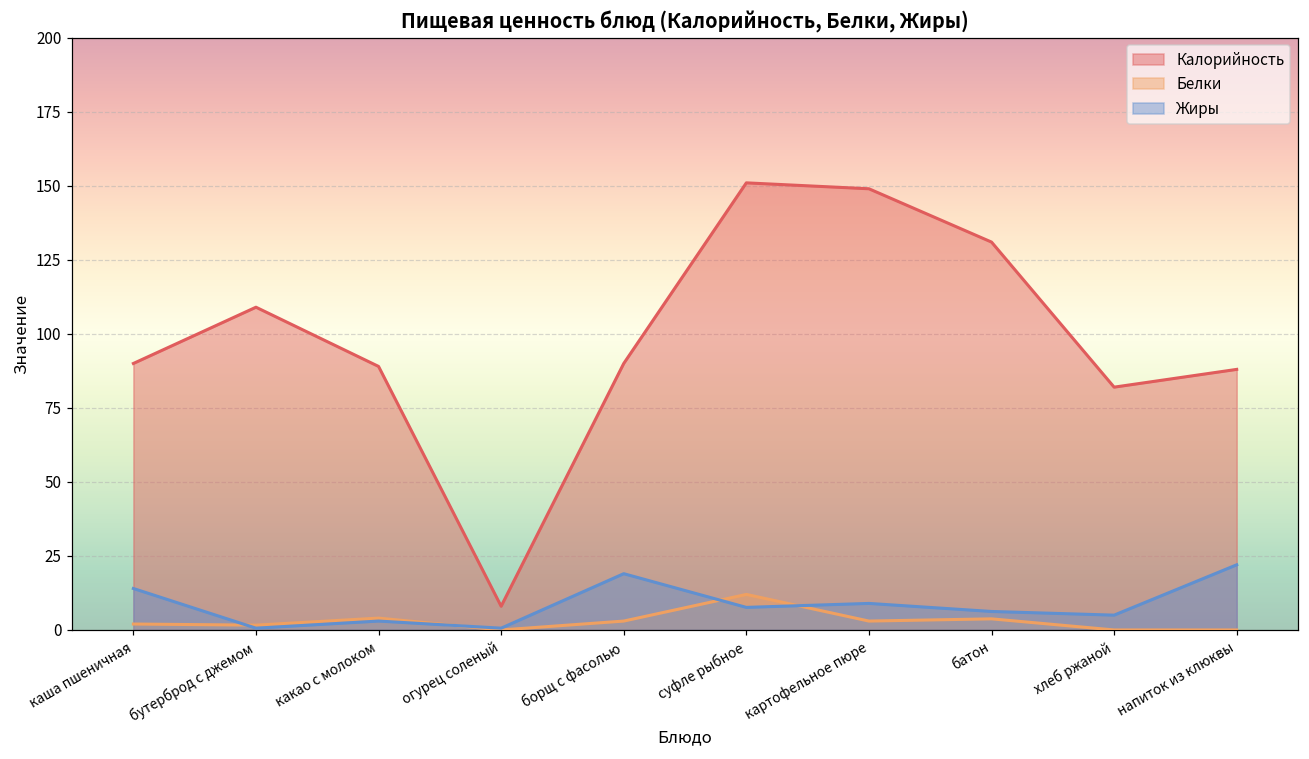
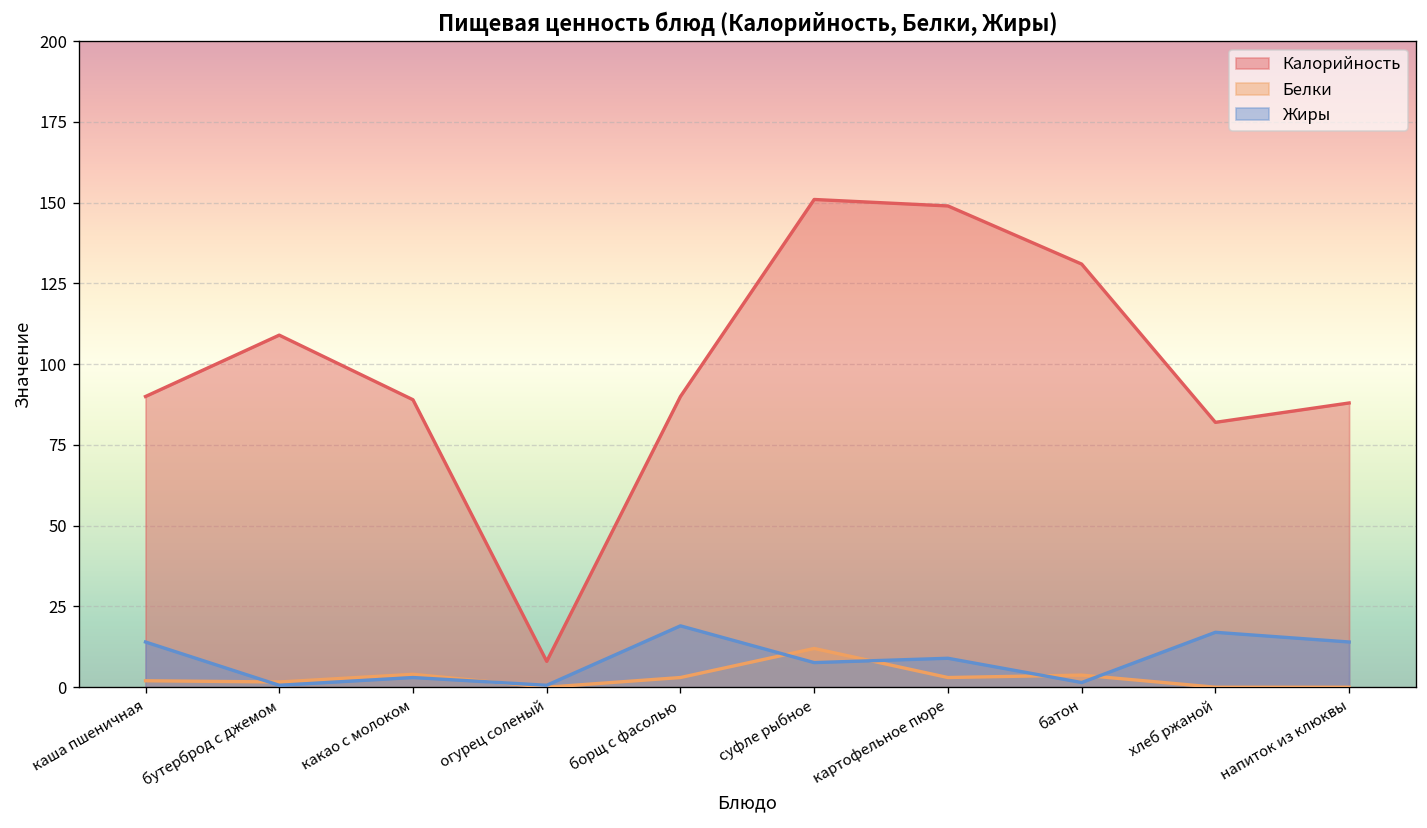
Жиры, батон: 6 -> 1
Жиры, хлеб ржаной: 5 -> 17
Жиры, напиток из клюквы: 22 -> 14
